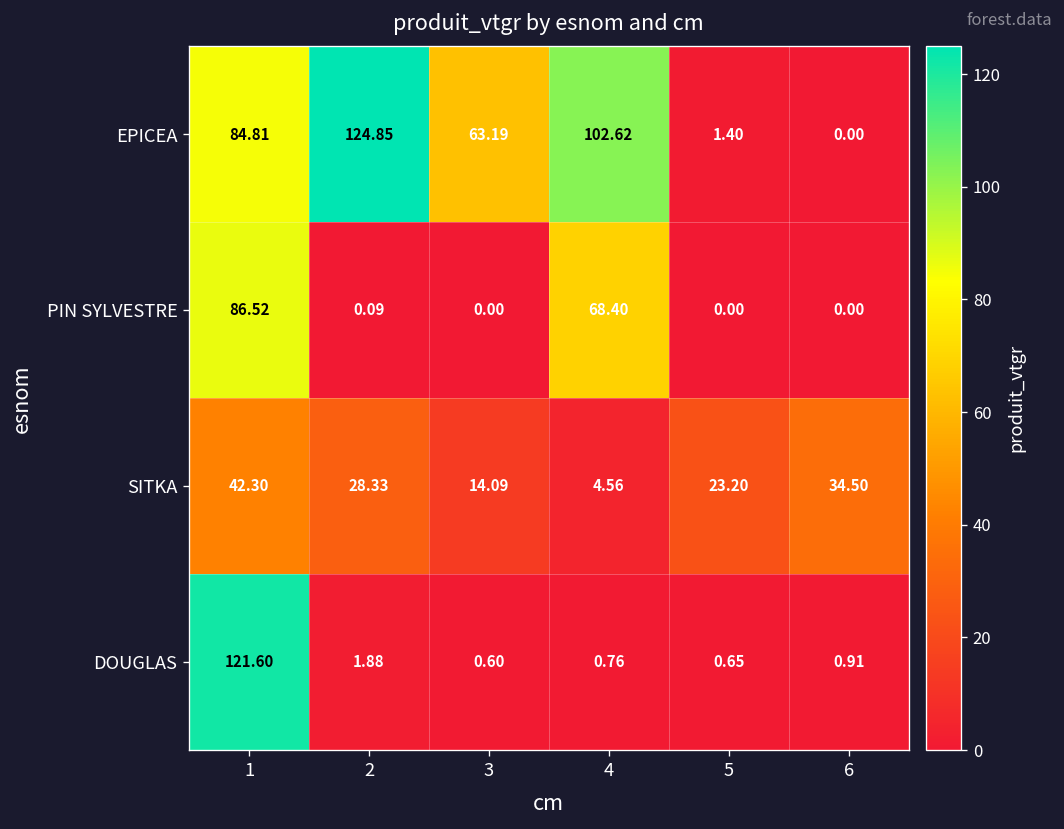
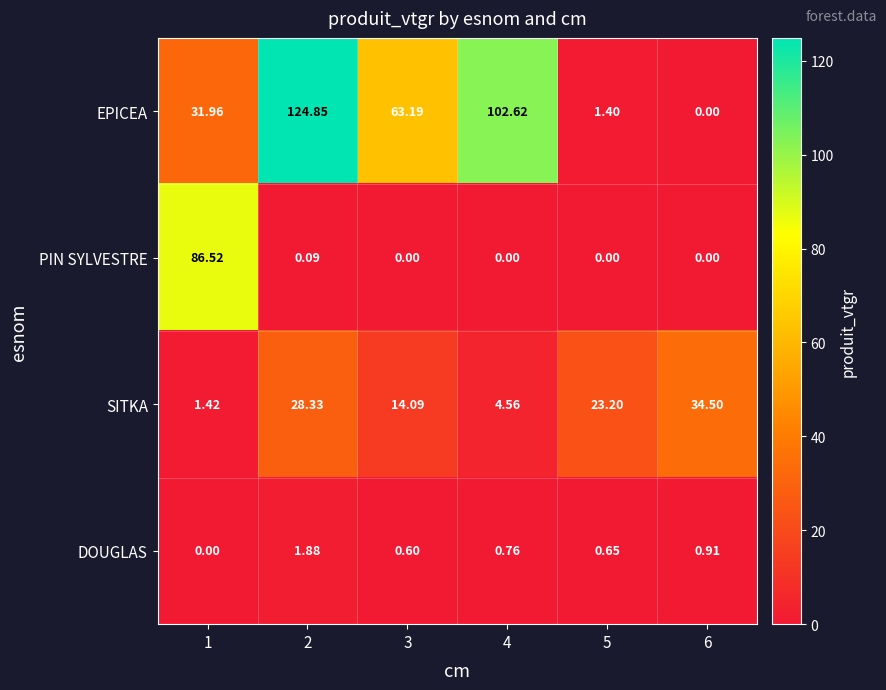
EPICEA, 1: 84.81 -> 31.96
PIN SYLVESTRE, 4: 68.40 -> 0.00
SITKA, 1: 42.30 -> 1.42
DOUGLAS, 1: 121.60 -> 0.00
